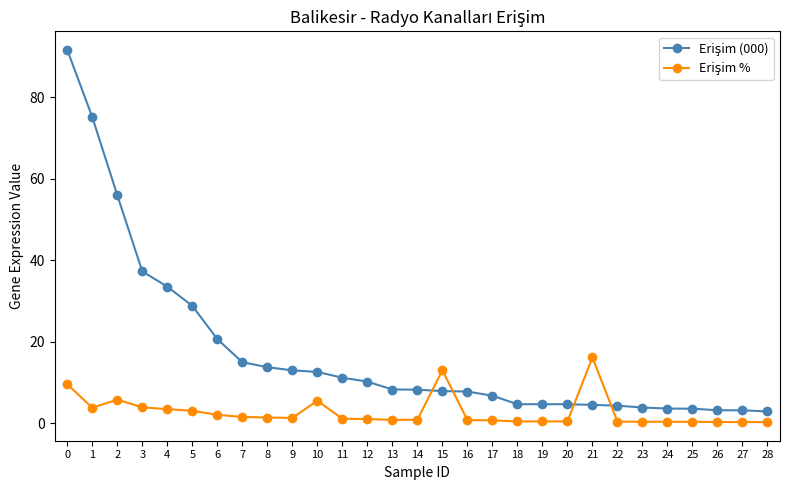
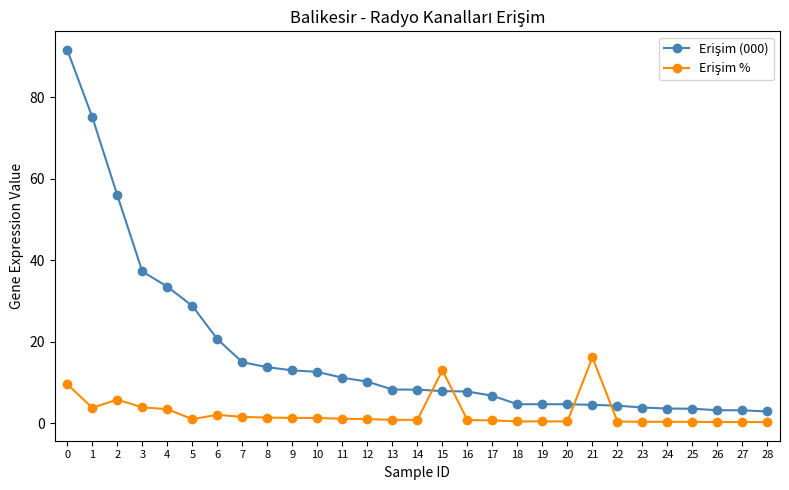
Erişim %, 5: 3 -> 1
Erişim %, 10: 6 -> 1
